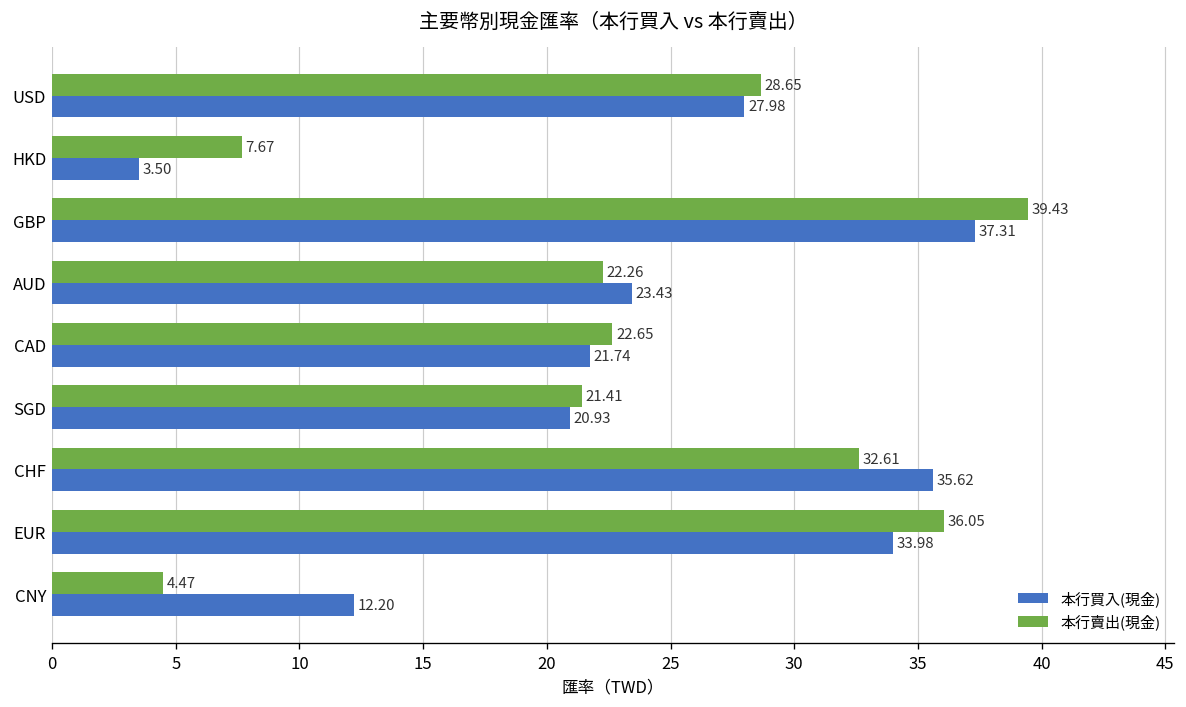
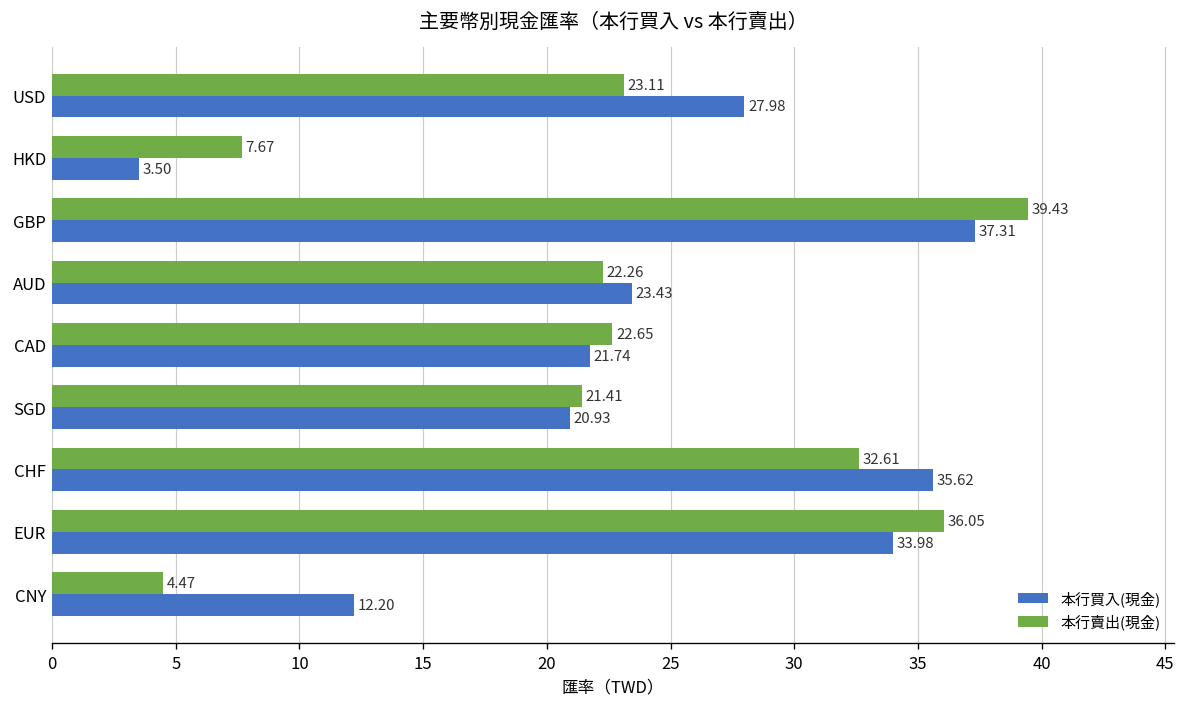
本行賣出(現金), USD: 28.65 -> 23.11
